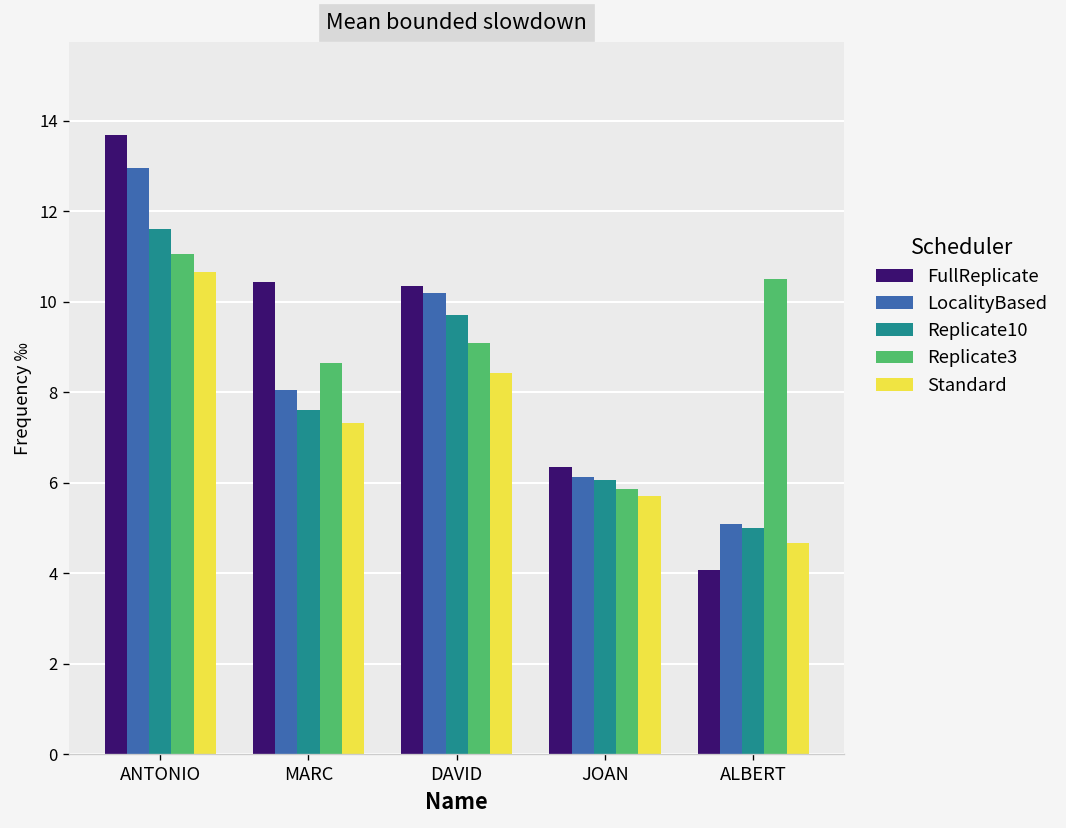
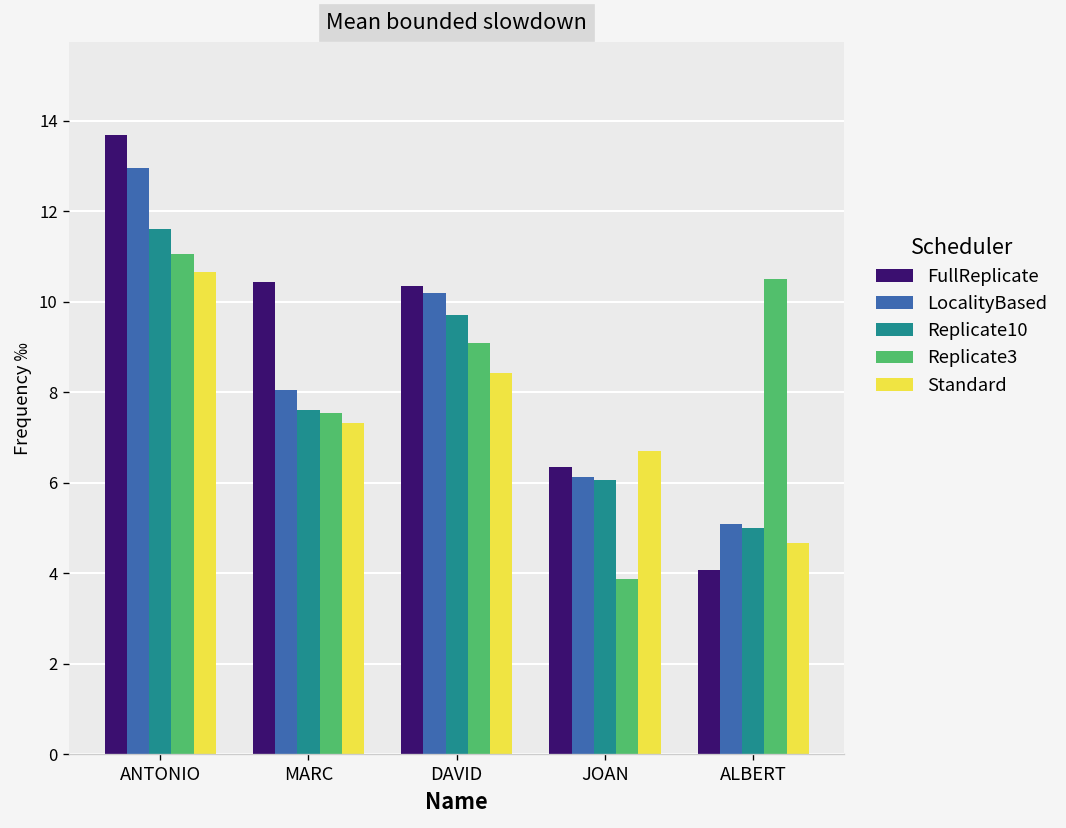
Replicate3, MARC: 8.6 -> 7.5
Replicate3, JOAN: 5.9 -> 3.9
Standard, JOAN: 5.7 -> 6.7
